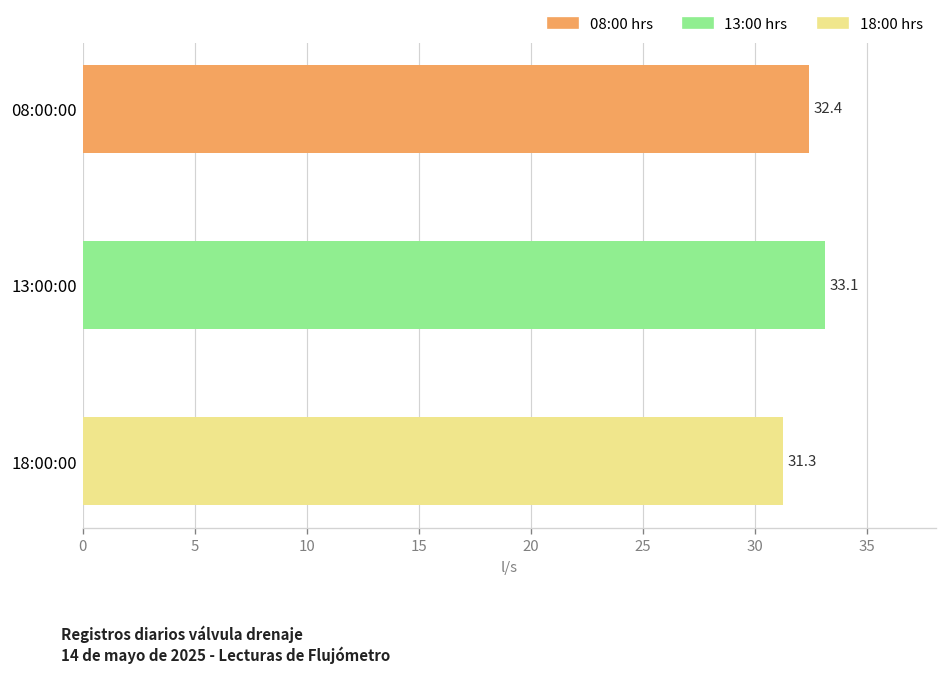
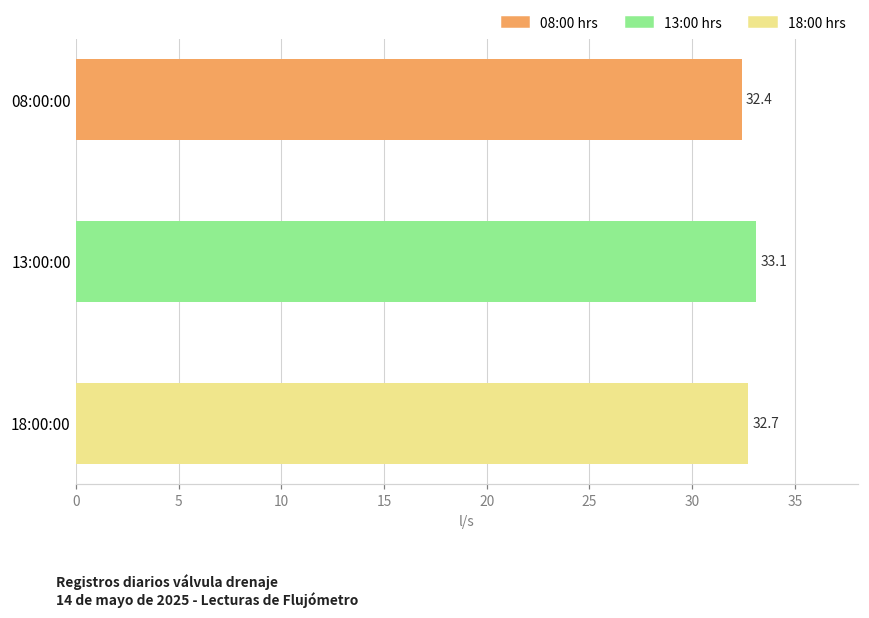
18:00:00: 31.3 -> 32.7
